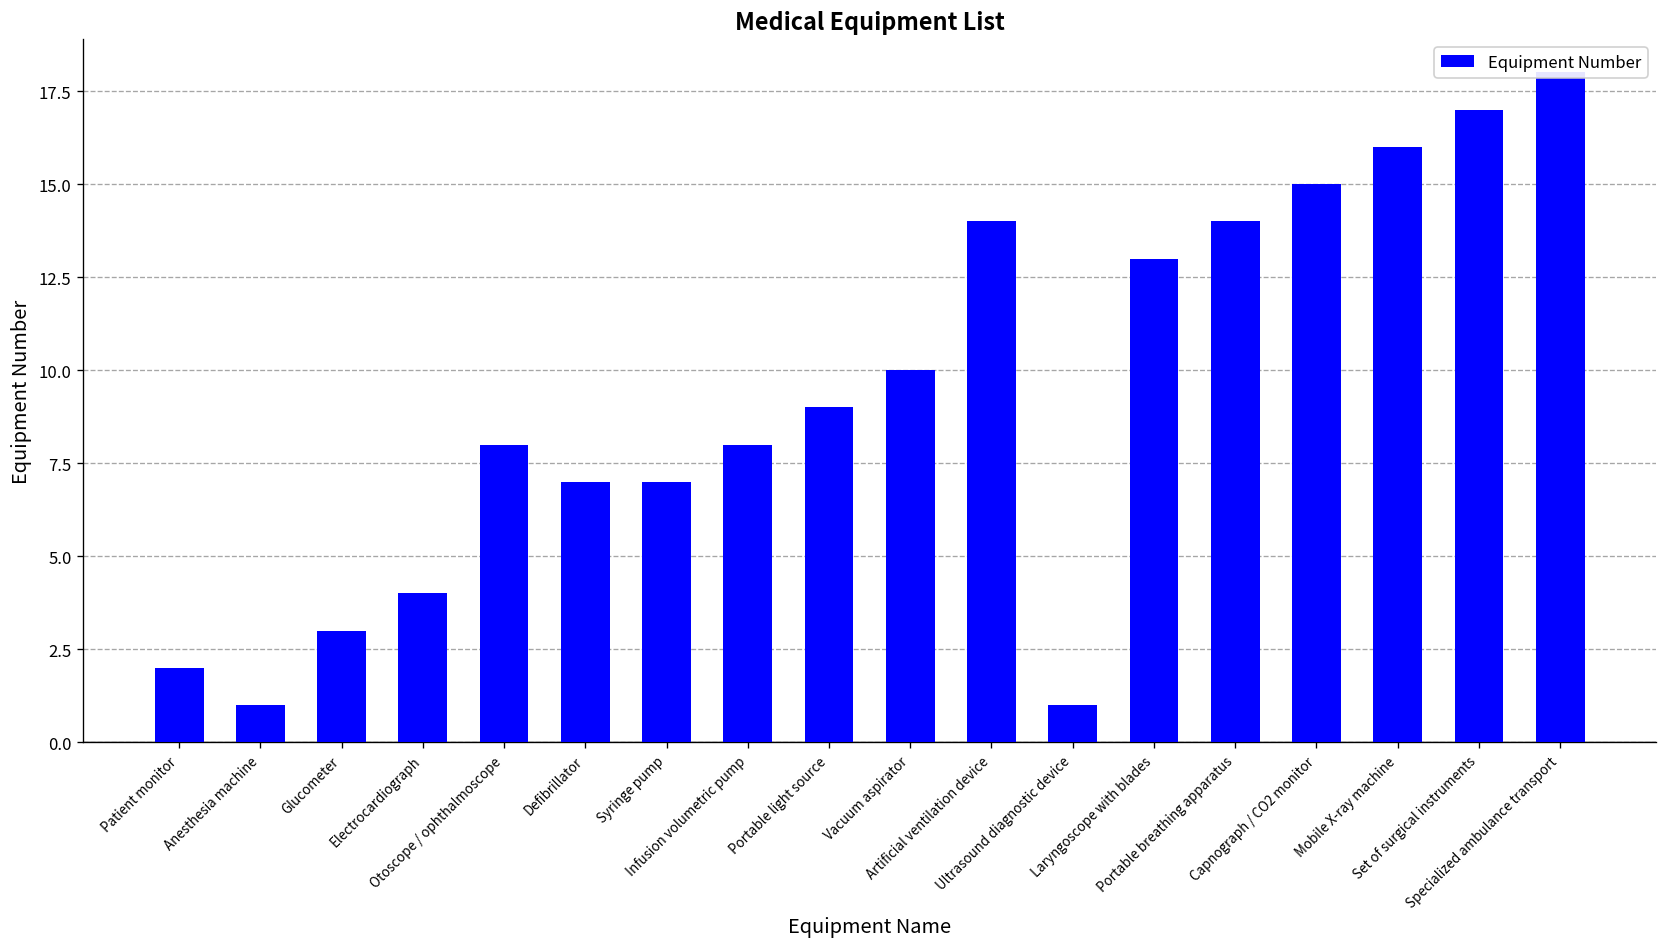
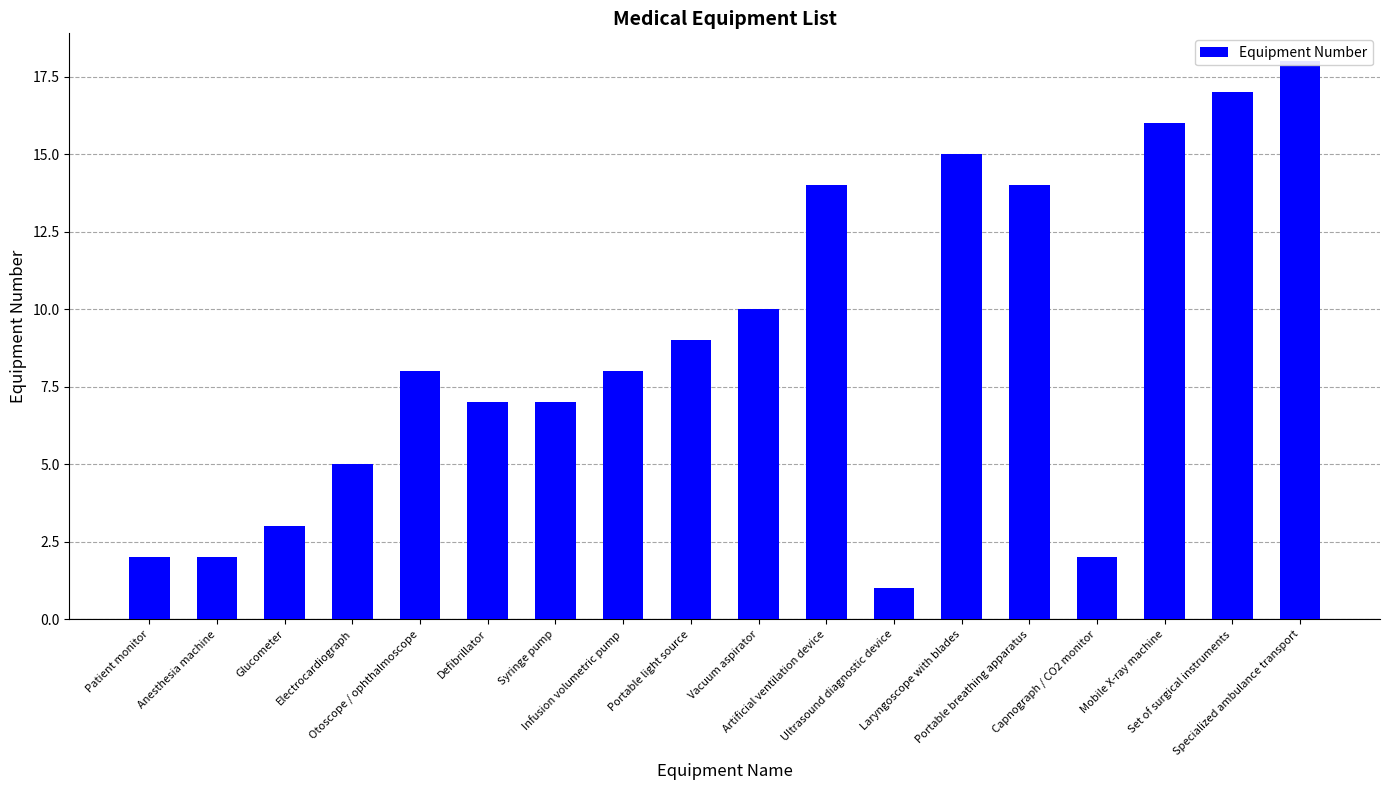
Anesthesia machine: 1 -> 2
Electrocardiograph: 4 -> 5
Laryngoscope with blades: 13 -> 15
Capnograph / CO2 monitor: 15 -> 2
